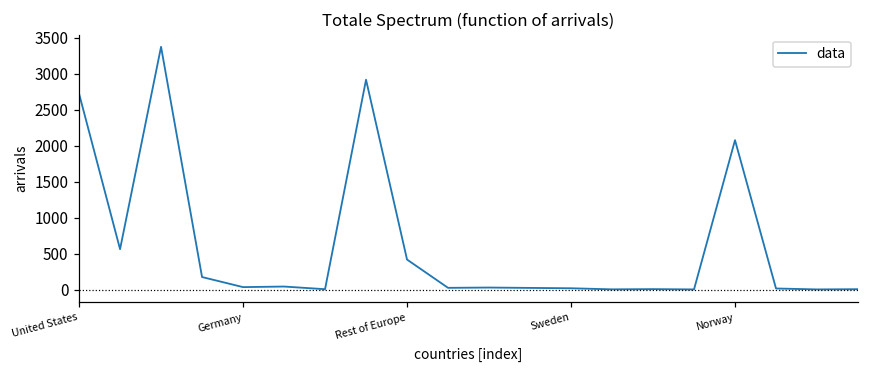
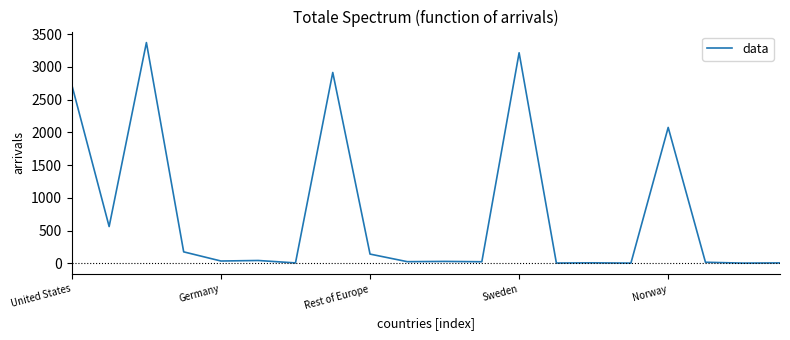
Rest of Europe: 400 -> 100
Sweden: 0 -> 3200
